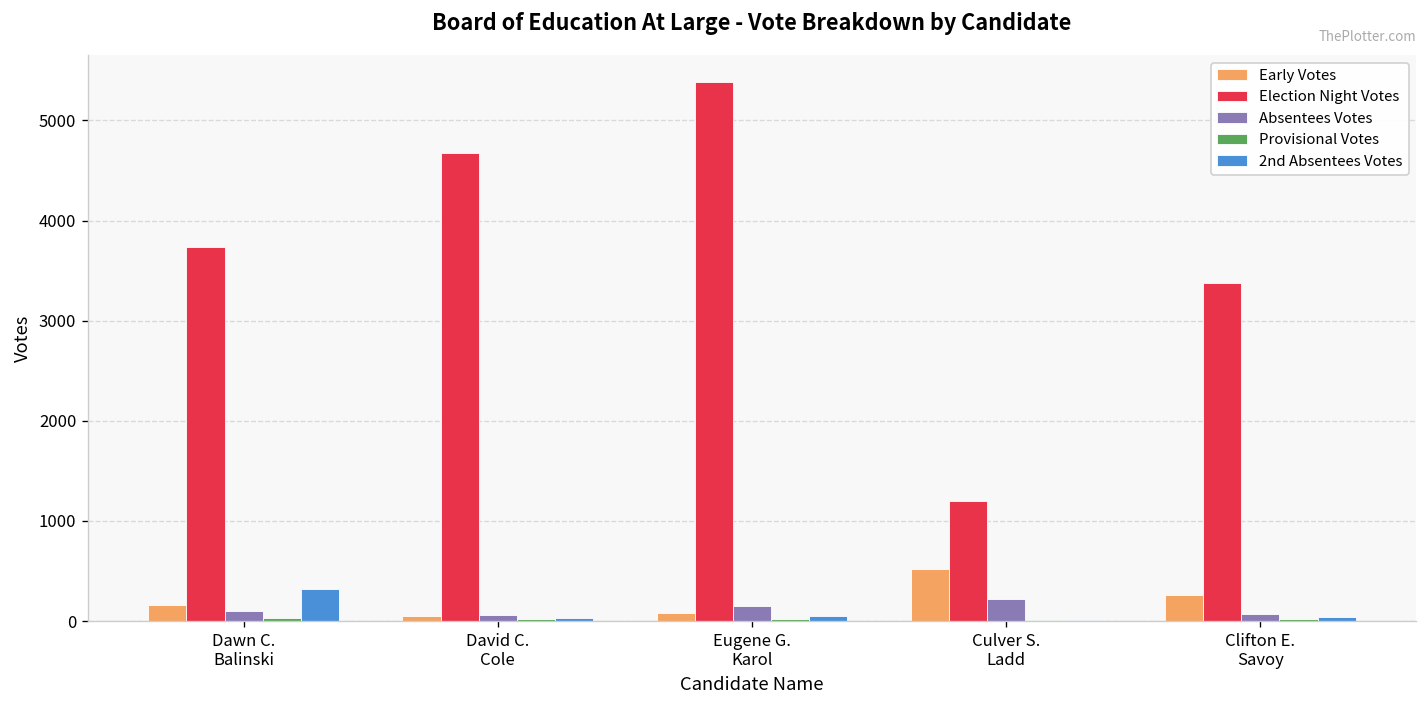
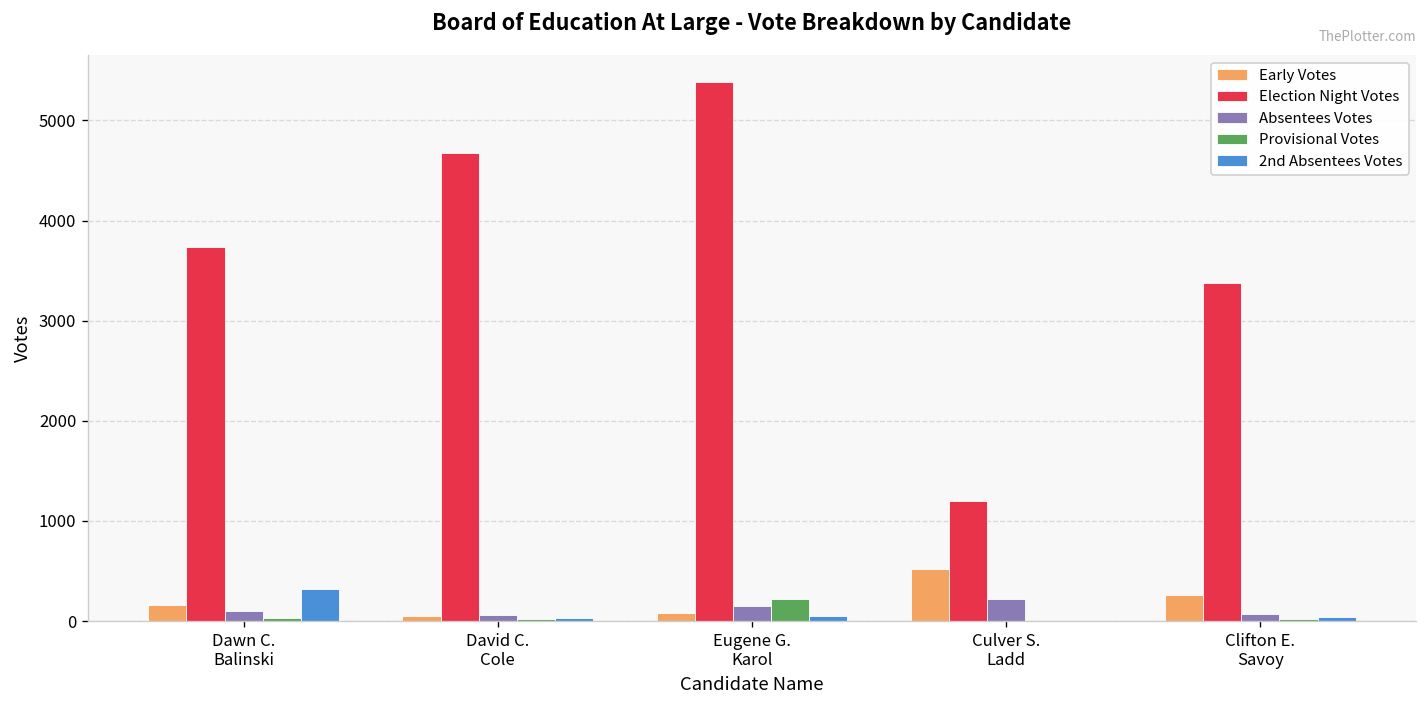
Provisional Votes, Eugene G. Karol: 0 -> 200
